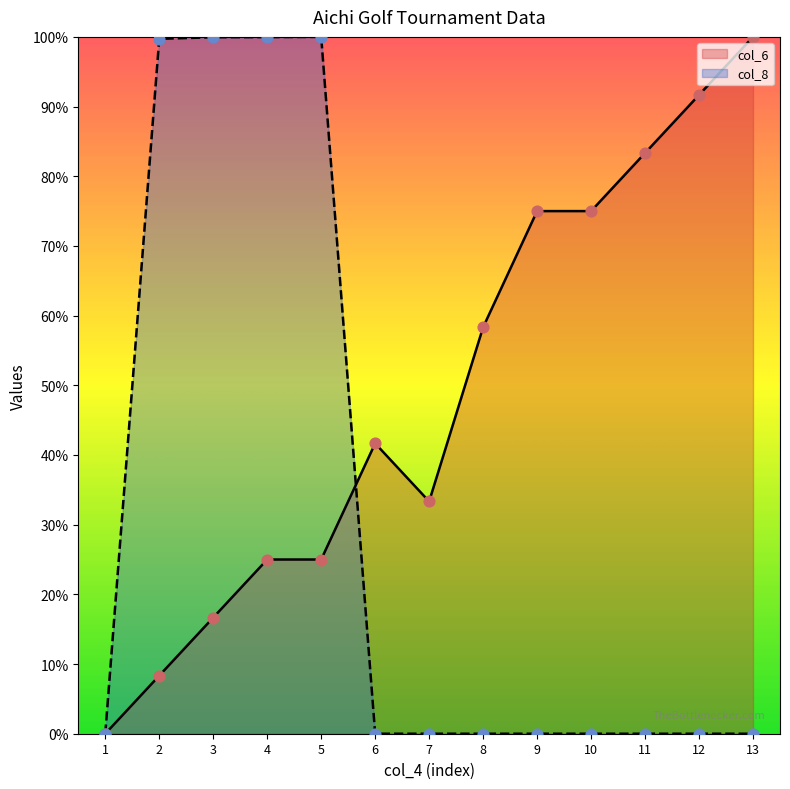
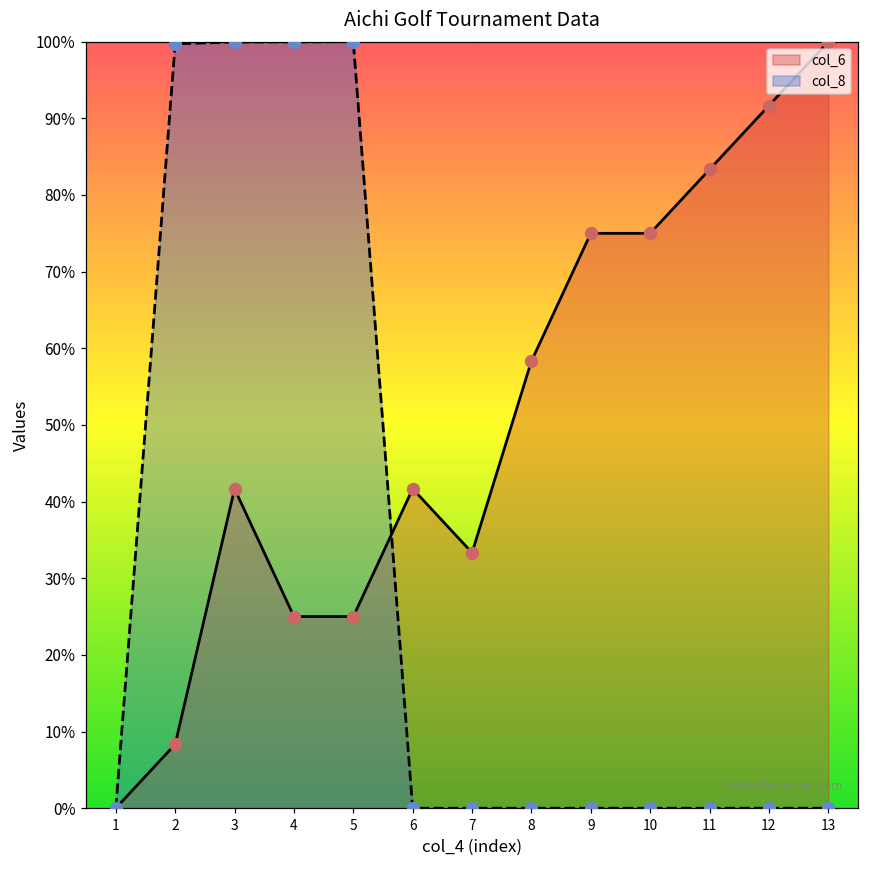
col_6, 3: 17% -> 42%
